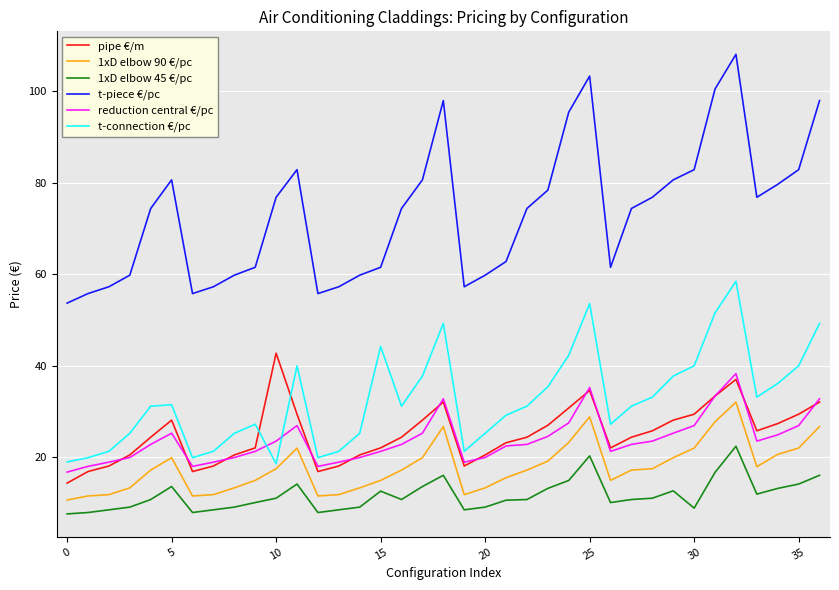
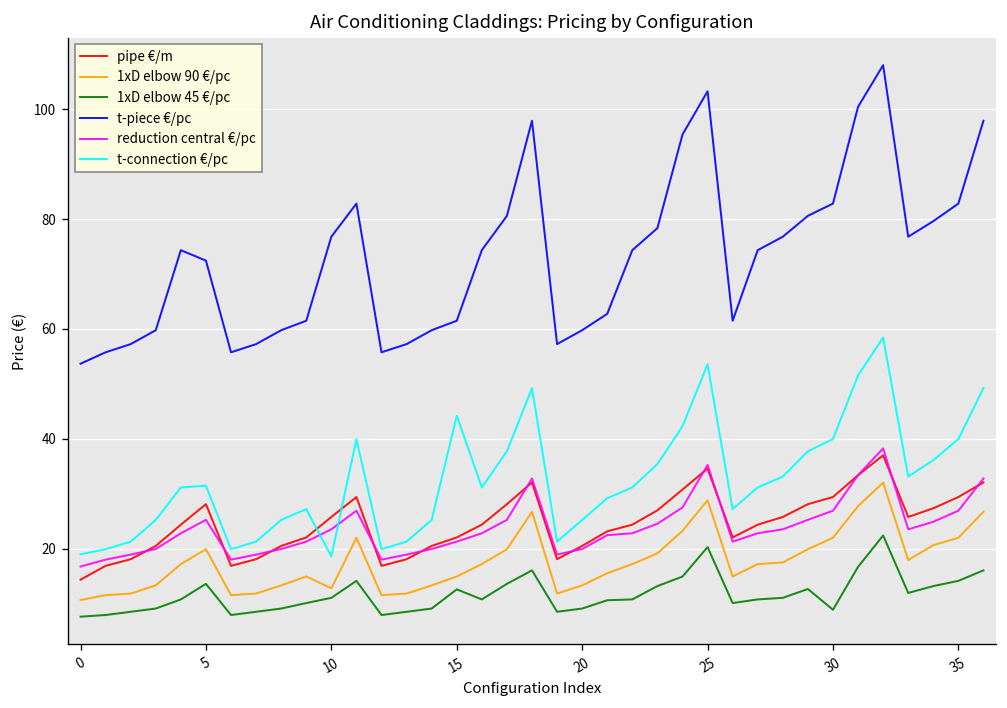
t-piece €/pc, 5: 81 -> 72
pipe €/m, 10: 43 -> 26
1xD elbow 90 €/pc, 10: 17 -> 13
